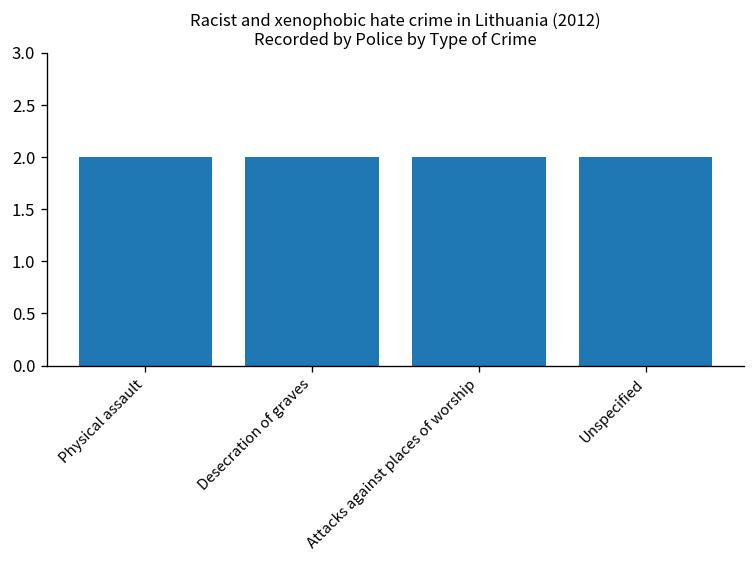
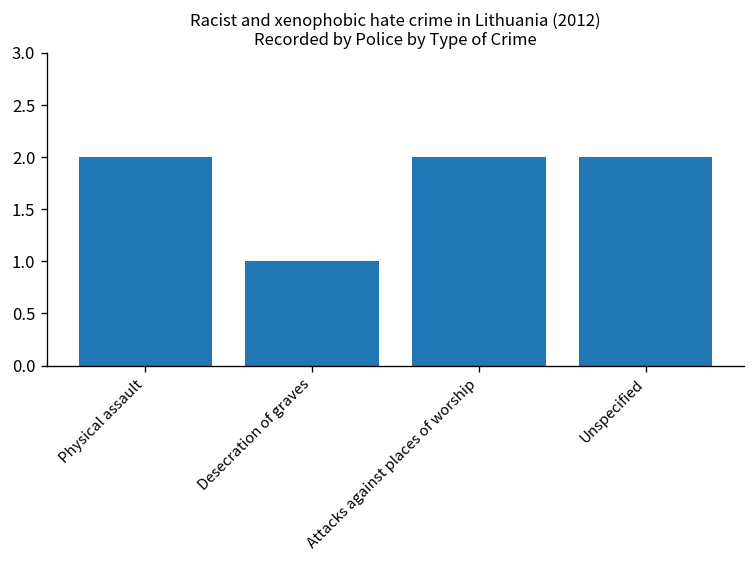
Desecration of graves: 2 -> 1
